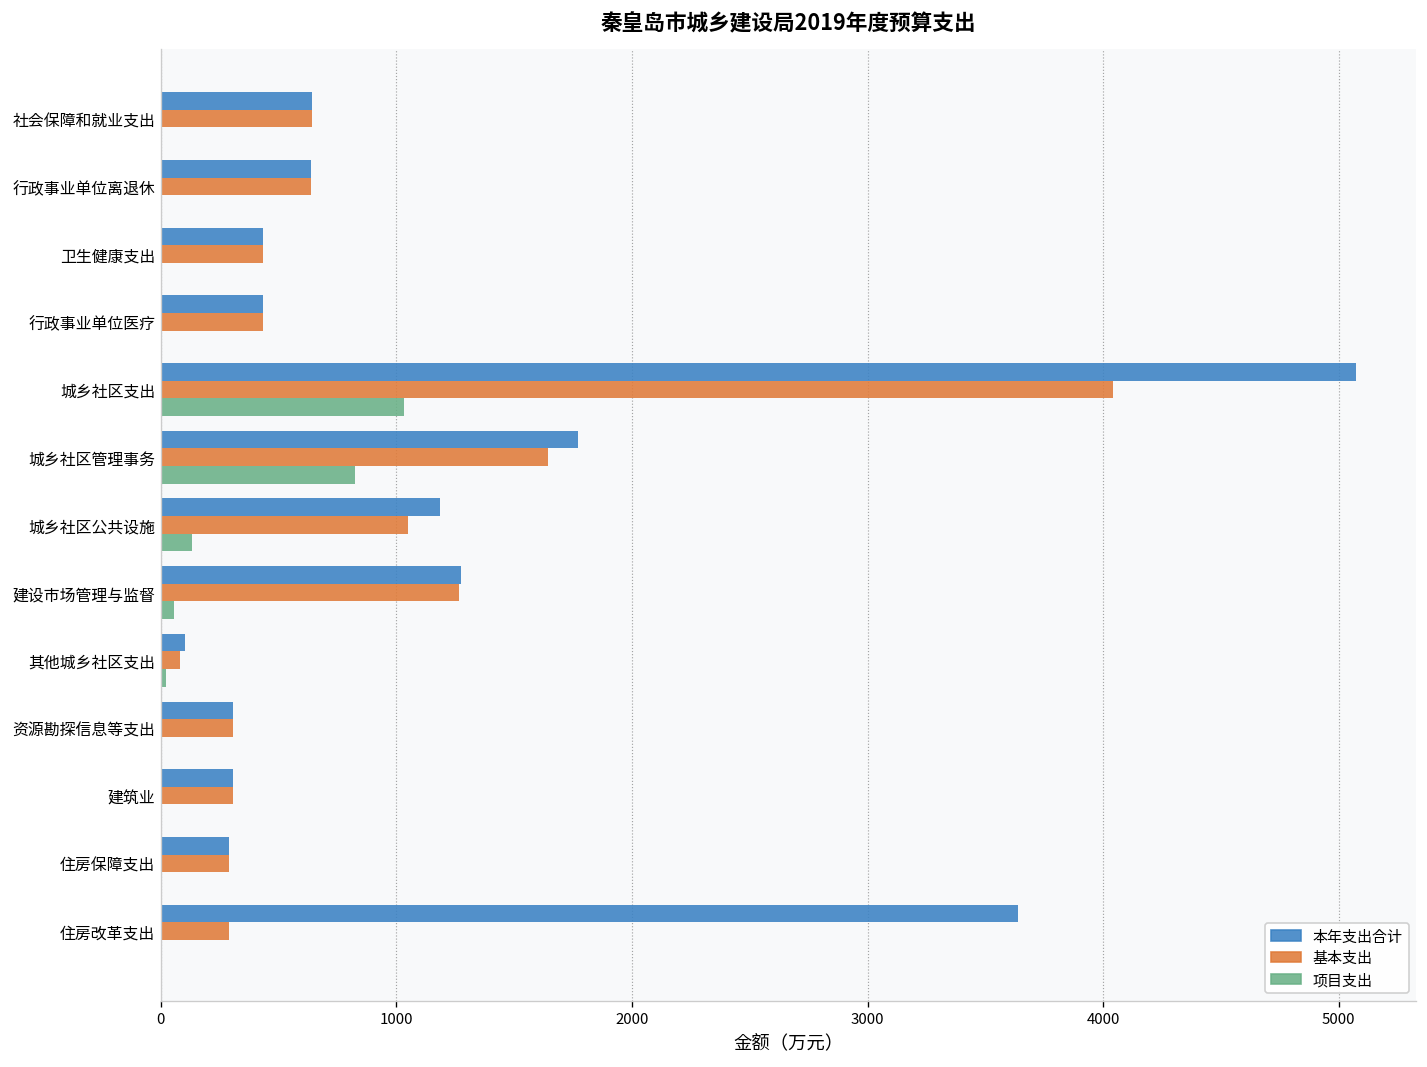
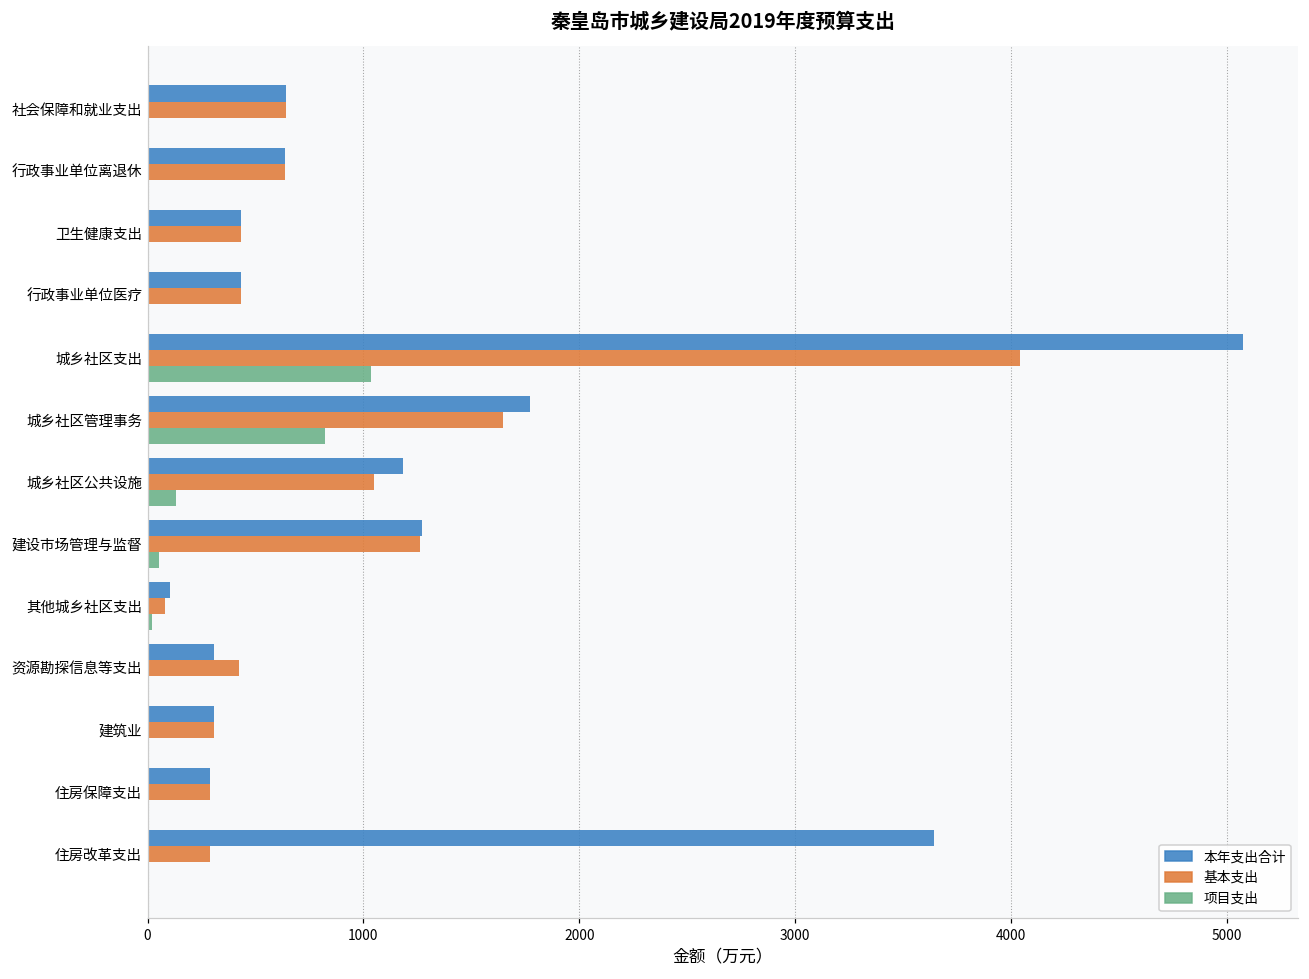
基本支出, 资源勘探信息等支出: 310 -> 420
